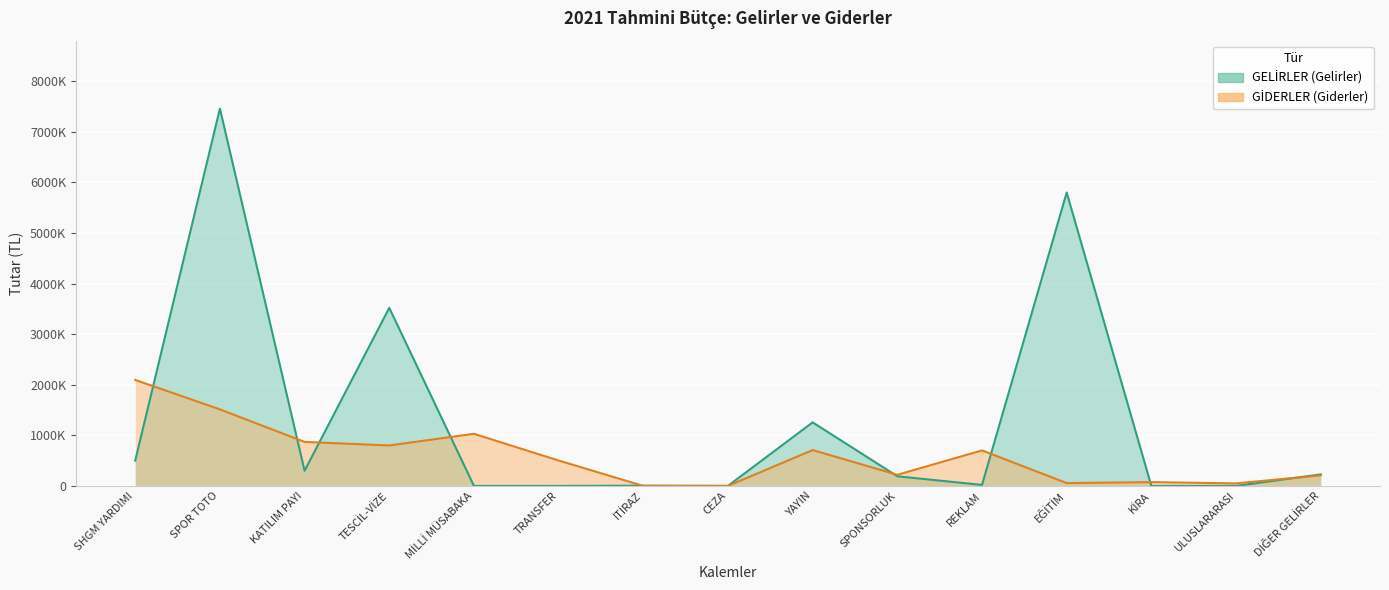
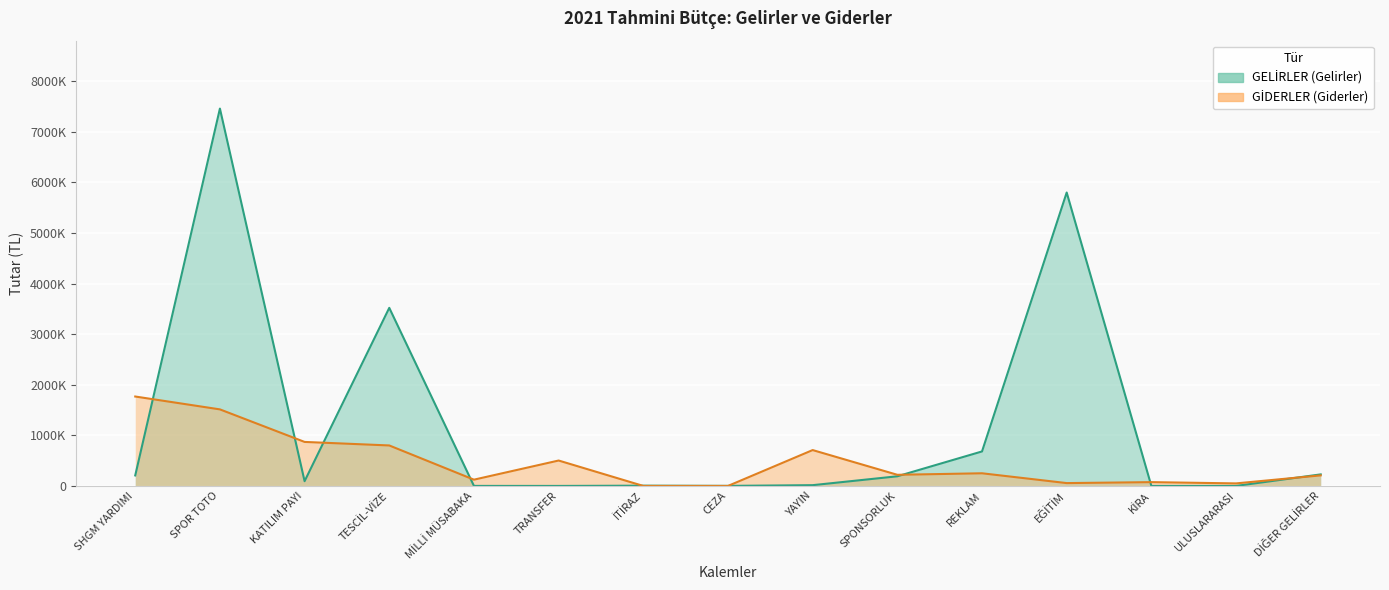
GELİRLER (Gelirler), SHGM YARDIMI: 500000 -> 200000
GİDERLER (Giderler), SHGM YARDIMI: 2100000 -> 1800000
GELİRLER (Gelirler), KATILIM PAYI: 300000 -> 100000
GİDERLER (Giderler), MİLLİ MÜSABAKA: 1000000 -> 100000
GELİRLER (Gelirler), YAYIN: 1300000 -> 0
GELİRLER (Gelirler), REKLAM: 0 -> 700000
GİDERLER (Giderler), REKLAM: 700000 -> 300000
